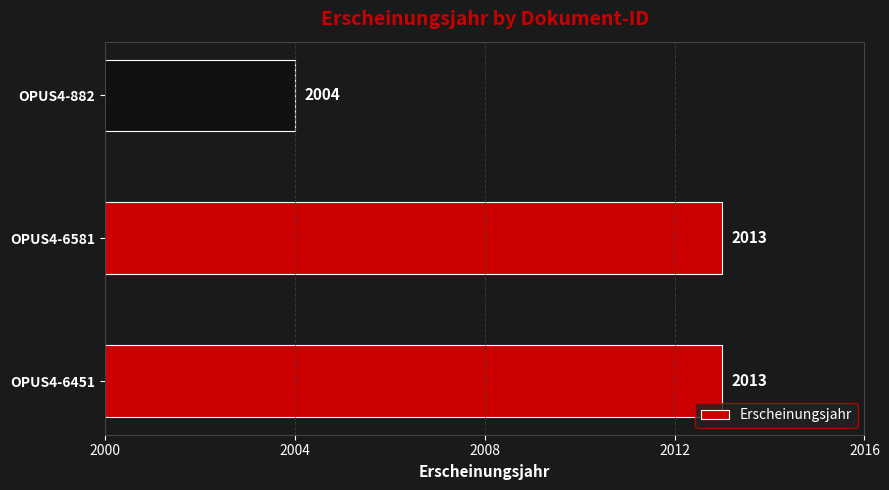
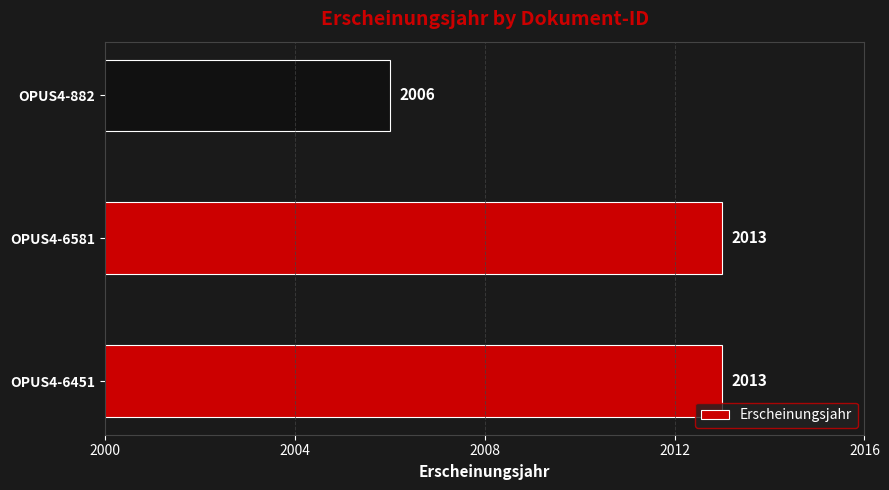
OPUS4-882: 2004 -> 2006
